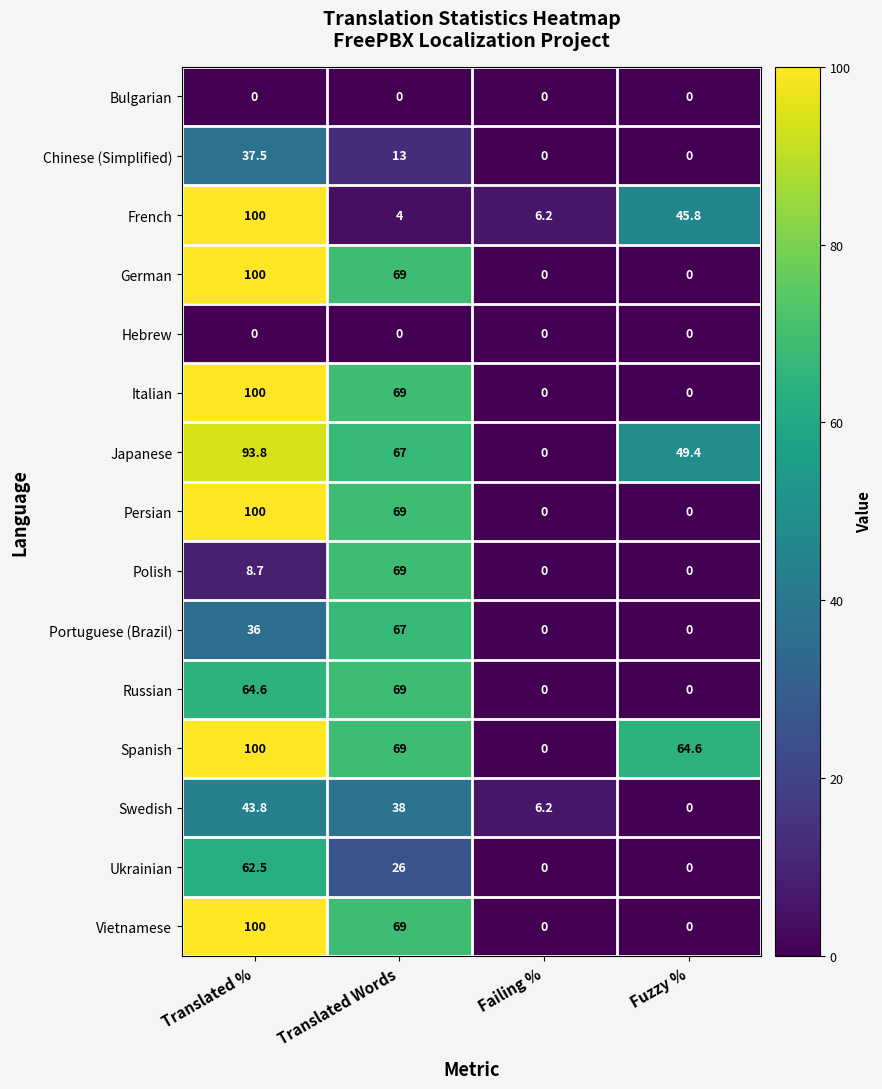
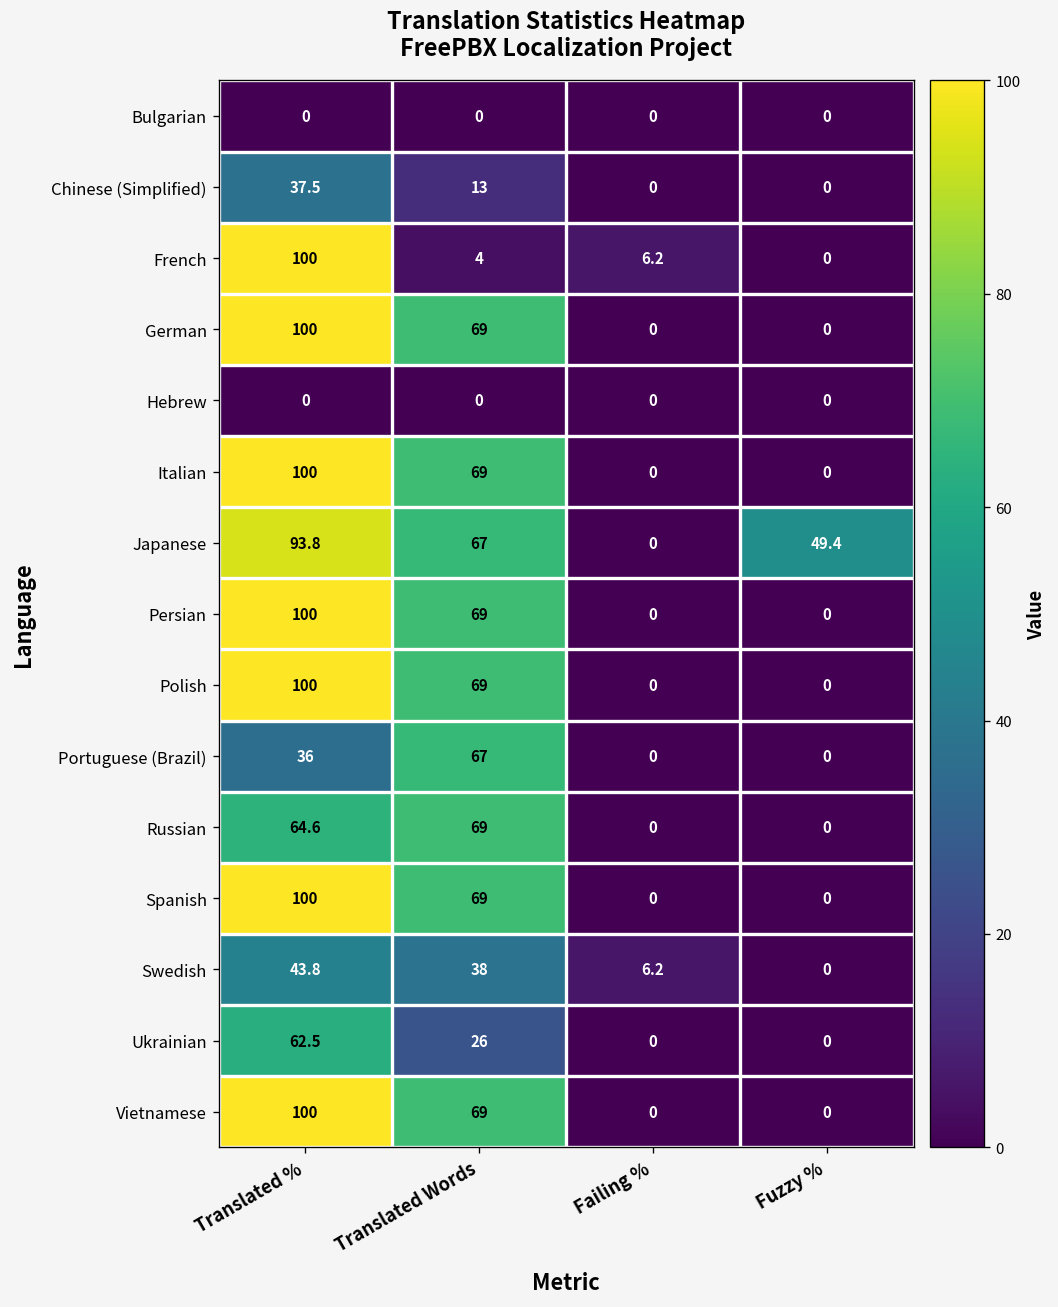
French, Fuzzy %: 45.8 -> 0
Polish, Translated %: 8.7 -> 100
Spanish, Fuzzy %: 64.6 -> 0
